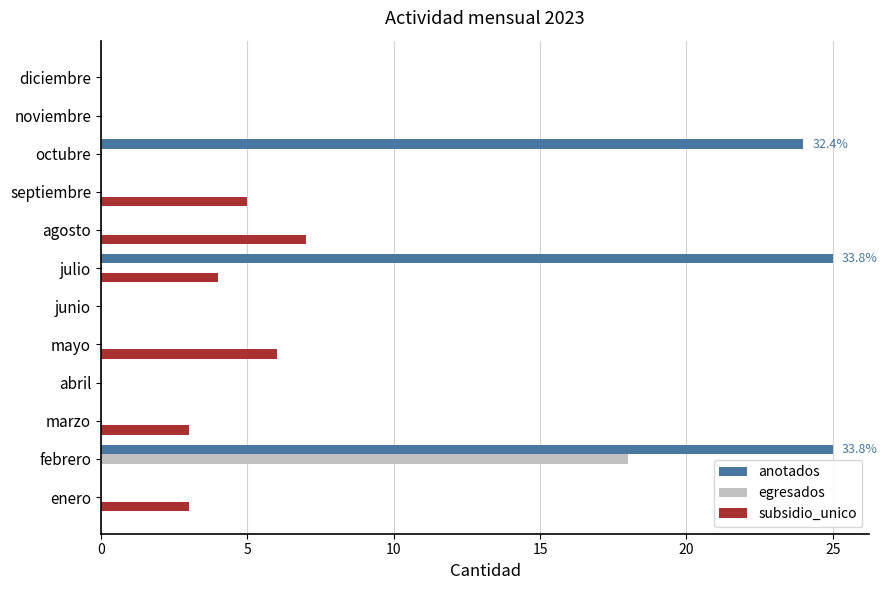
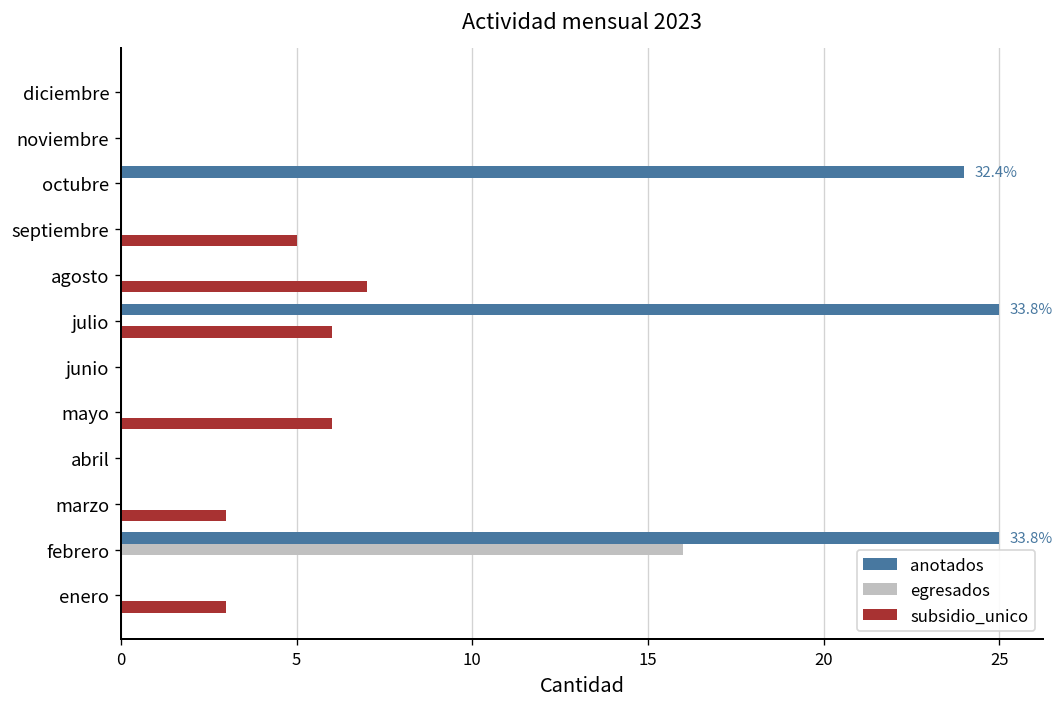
subsidio_unico, julio: 4 -> 6
egresados, febrero: 18 -> 16
